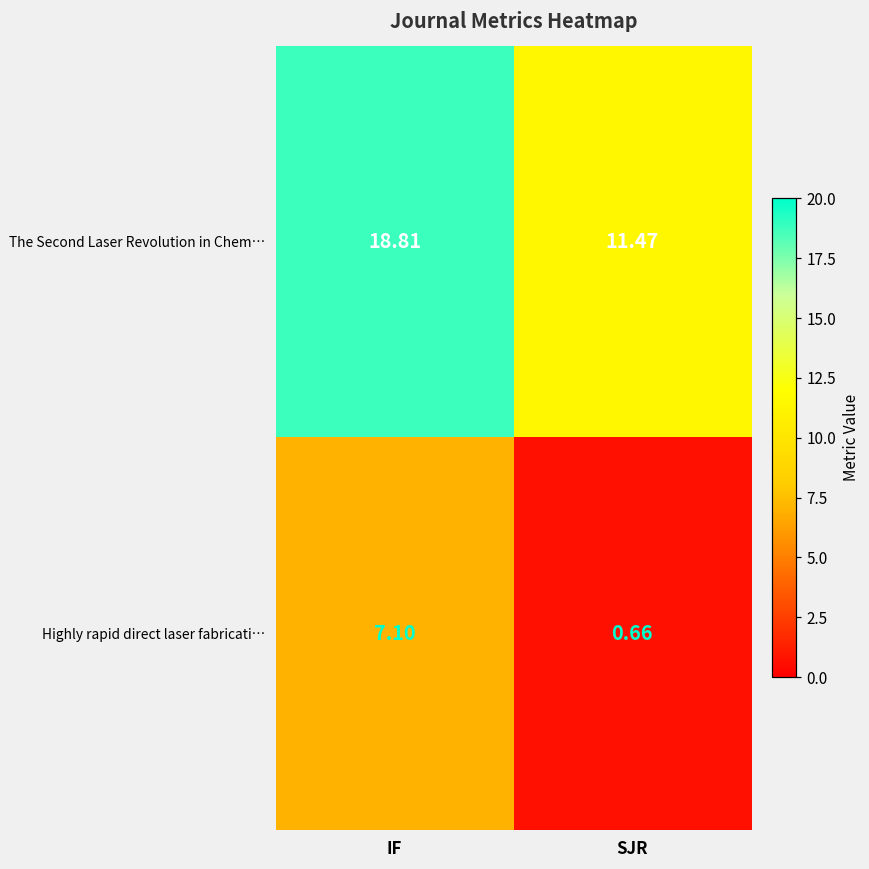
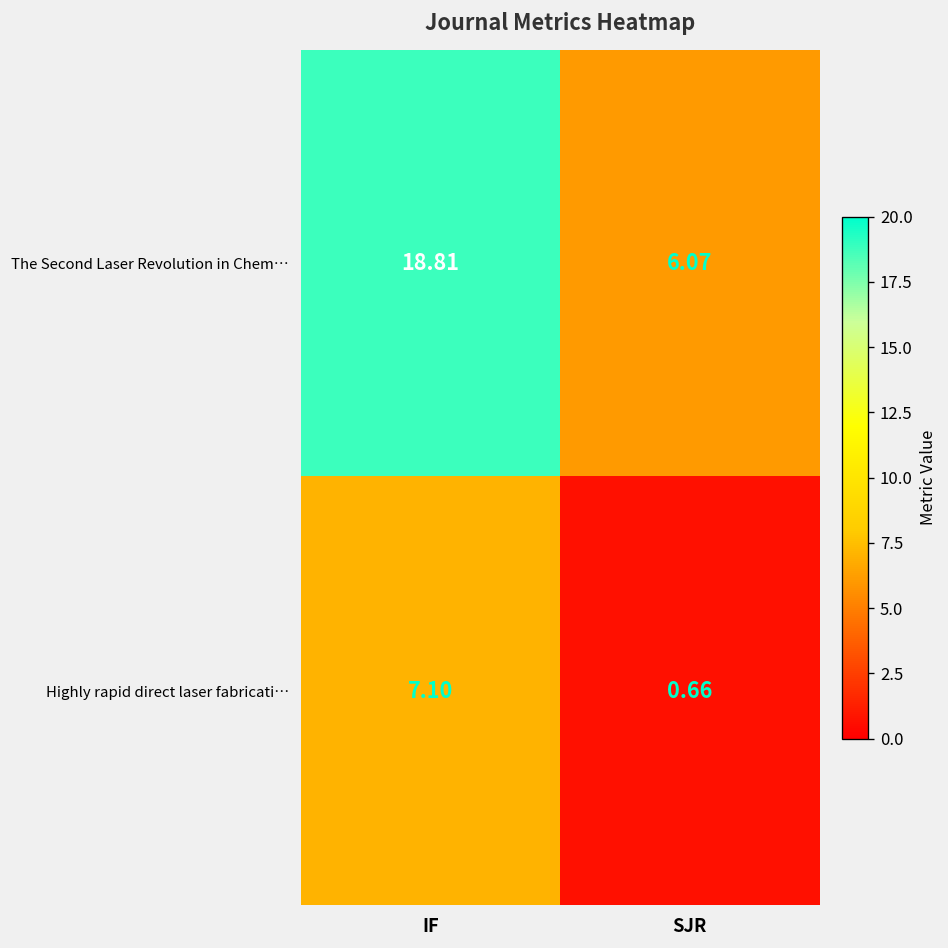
The Second Laser Revolution in Chem…, SJR: 11.47 -> 6.07
